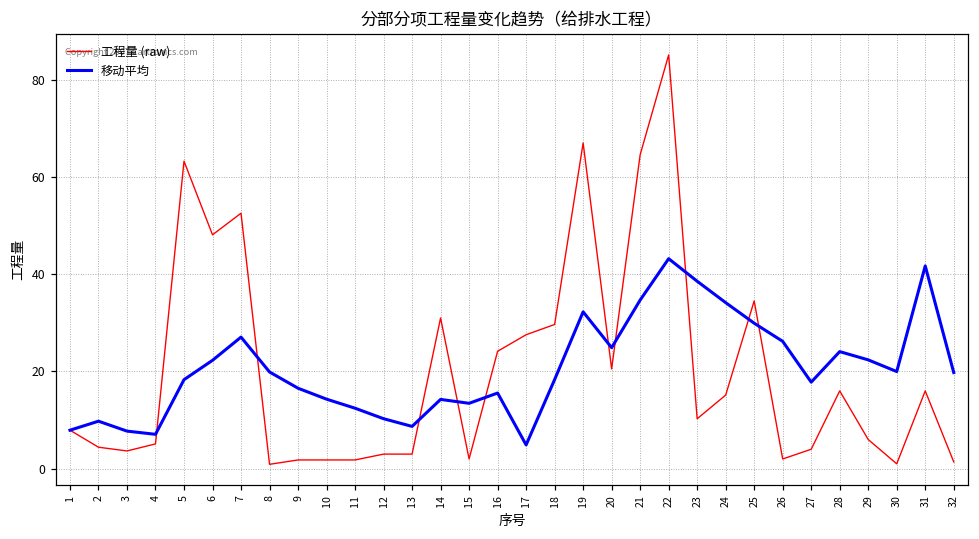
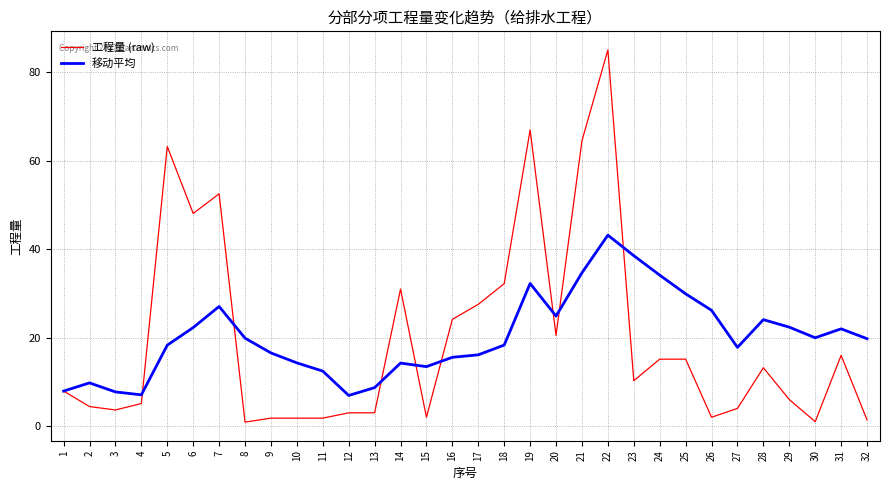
移动平均, 12: 10 -> 7
移动平均, 17: 5 -> 16
工程量 (raw), 18: 30 -> 32
工程量 (raw), 25: 35 -> 15
工程量 (raw), 28: 16 -> 13
移动平均, 31: 42 -> 22
